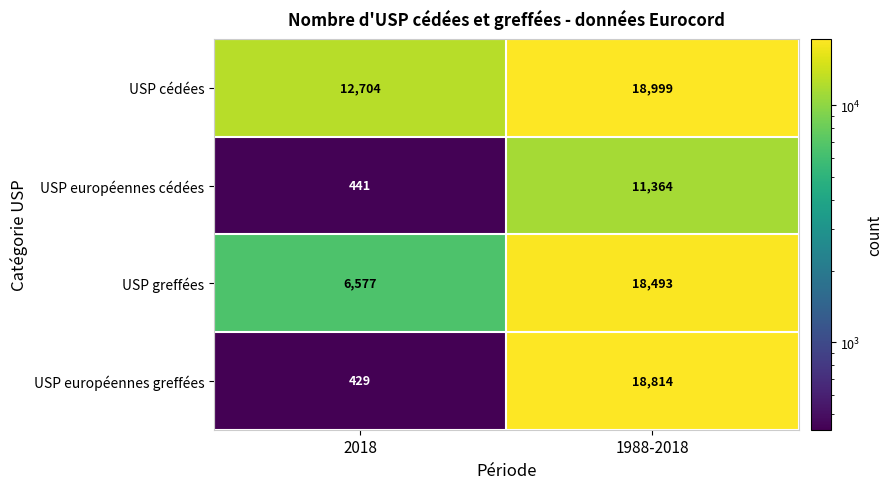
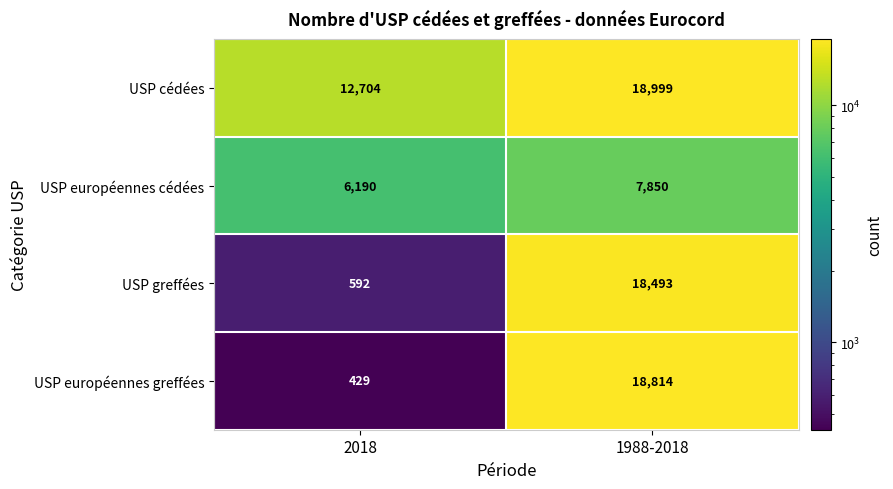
USP européennes cédées, 2018: 441 -> 6,190
USP européennes cédées, 1988-2018: 11,364 -> 7,850
USP greffées, 2018: 6,577 -> 592
